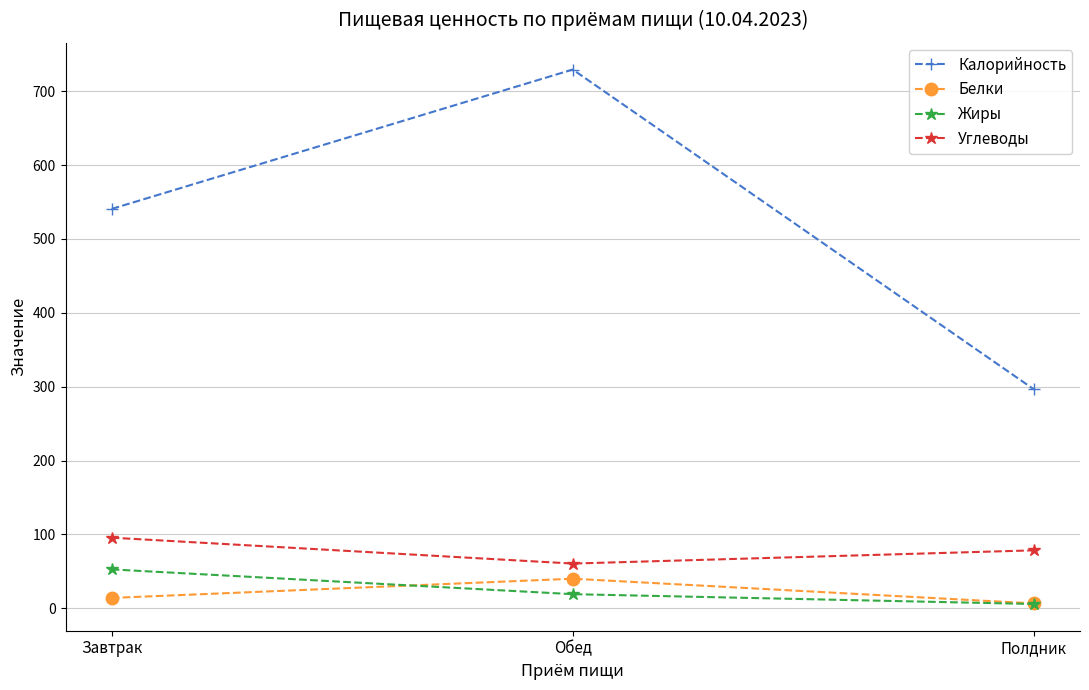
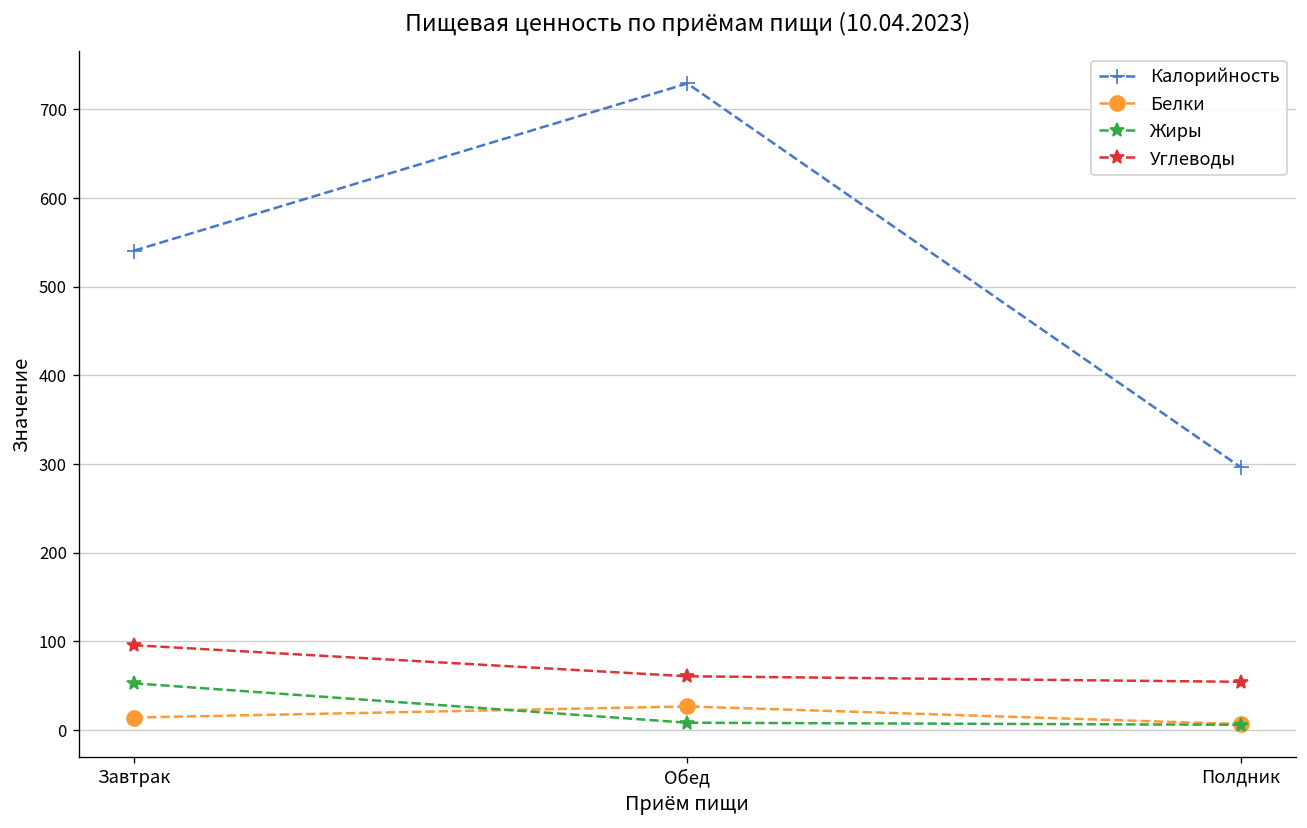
Белки, Обед: 40 -> 30
Жиры, Обед: 20 -> 10
Углеводы, Полдник: 80 -> 50
